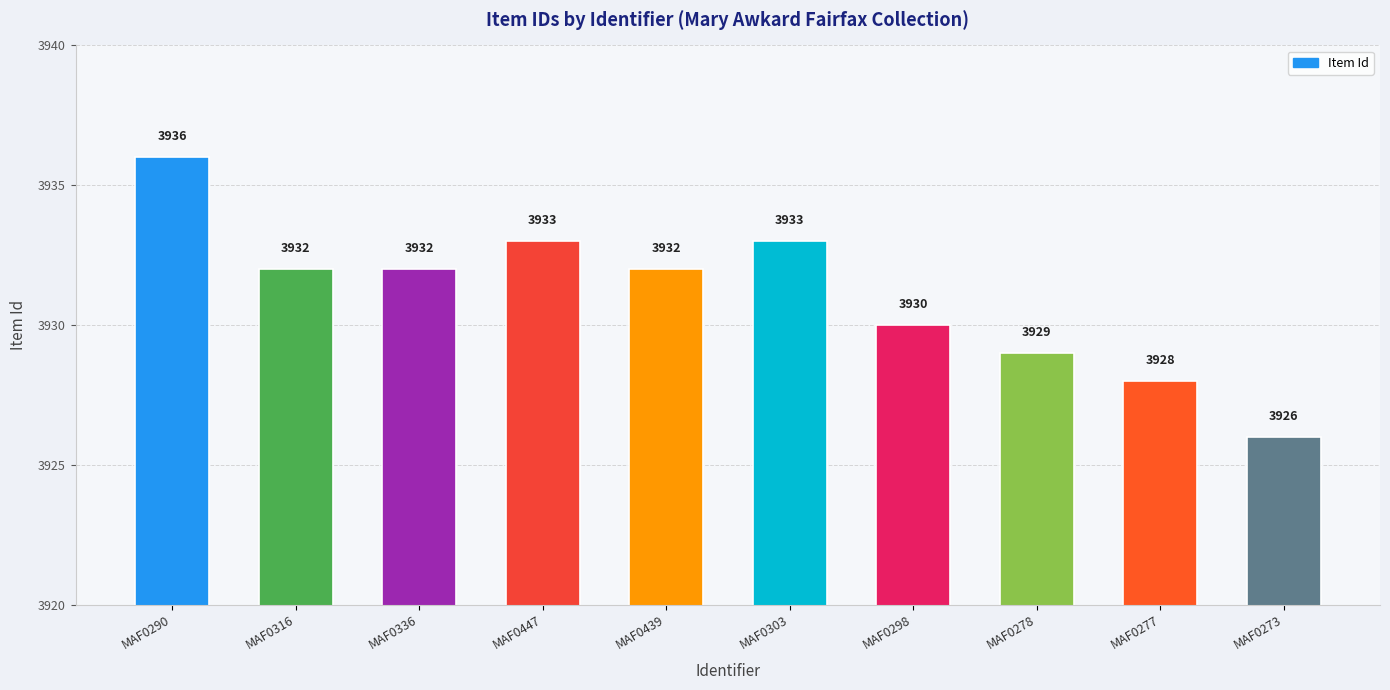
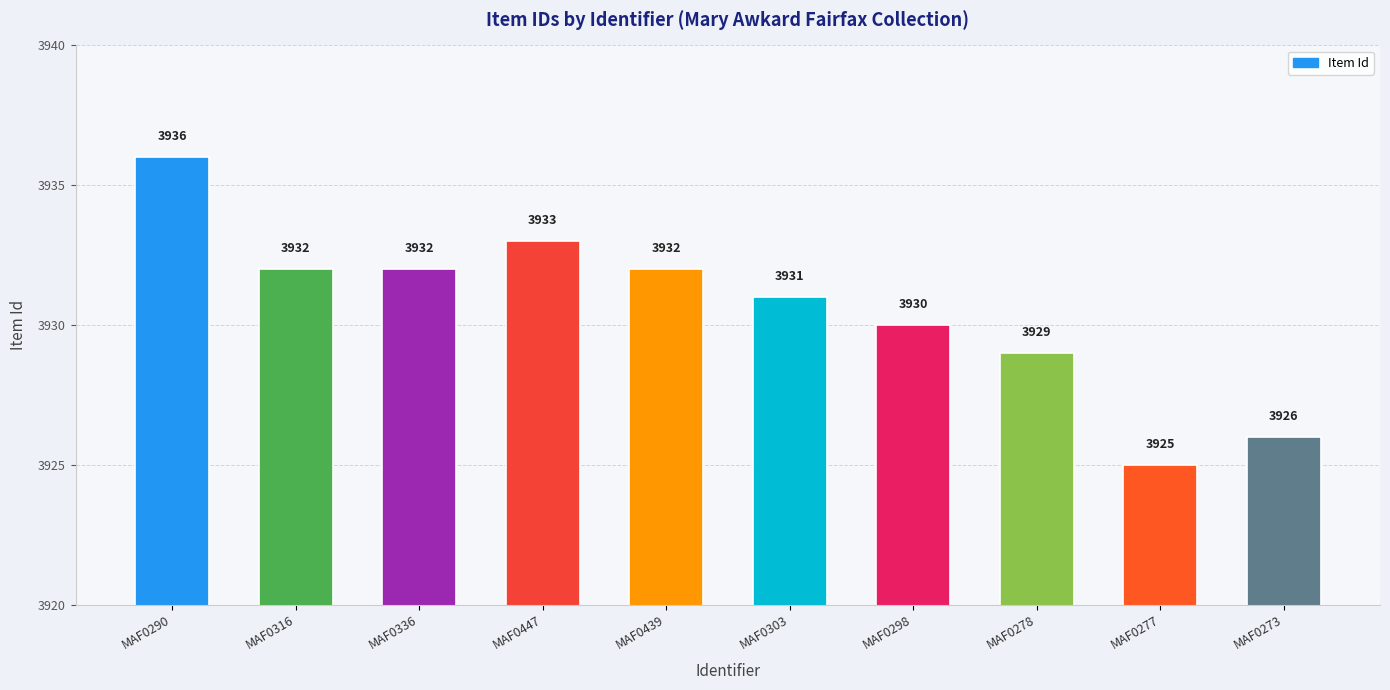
MAF0303: 3933 -> 3931
MAF0277: 3928 -> 3925
